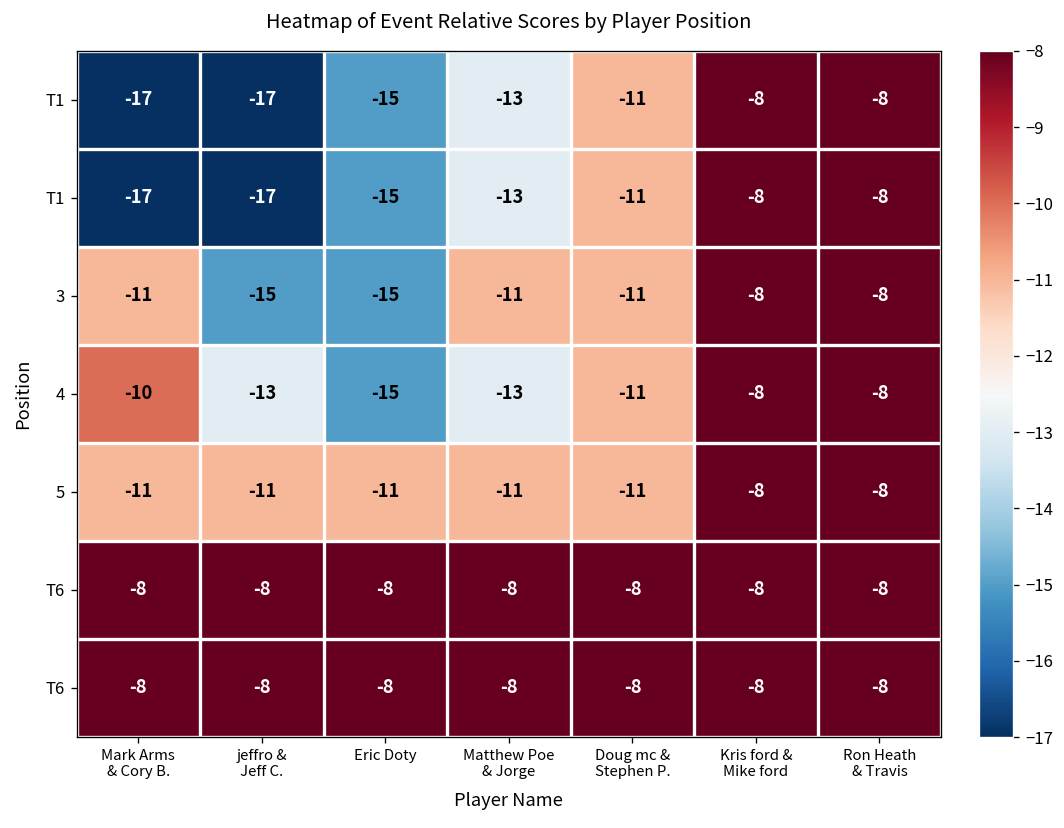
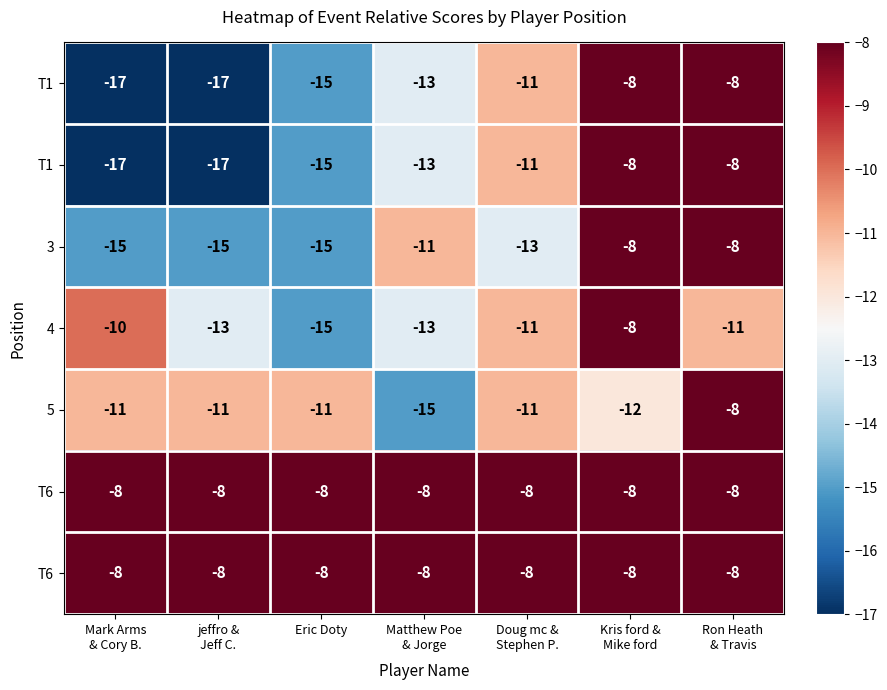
3, Mark Arms & Cory B.: -11 -> -15
3, Doug mc & Stephen P.: -11 -> -13
4, Ron Heath & Travis: -8 -> -11
5, Matthew Poe & Jorge: -11 -> -15
5, Kris ford & Mike ford: -8 -> -12
